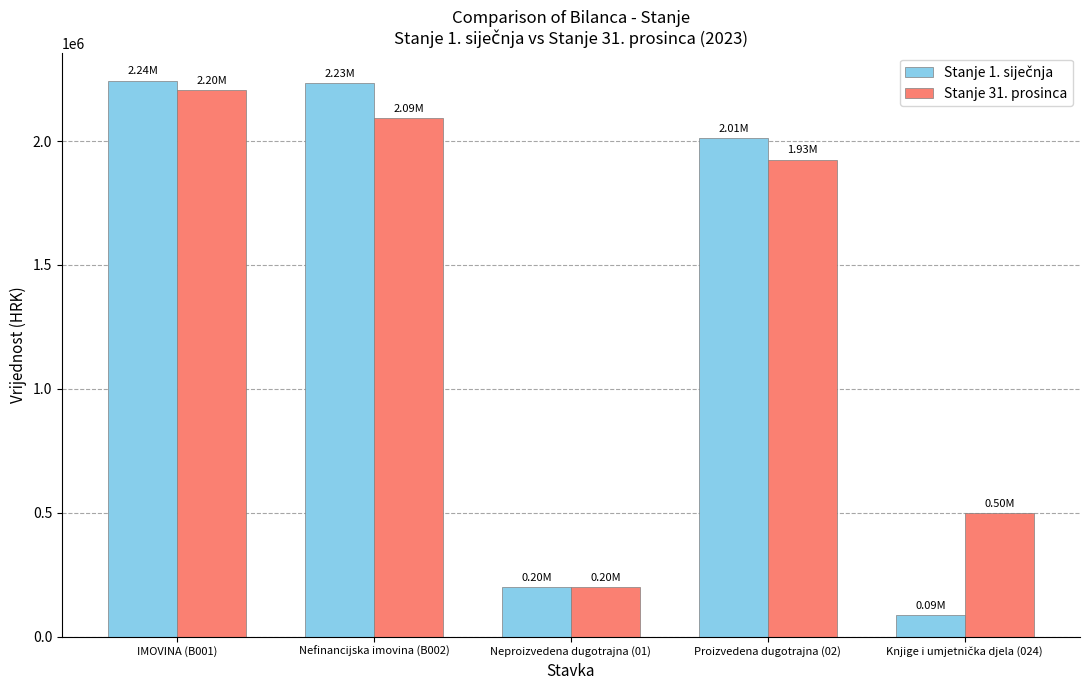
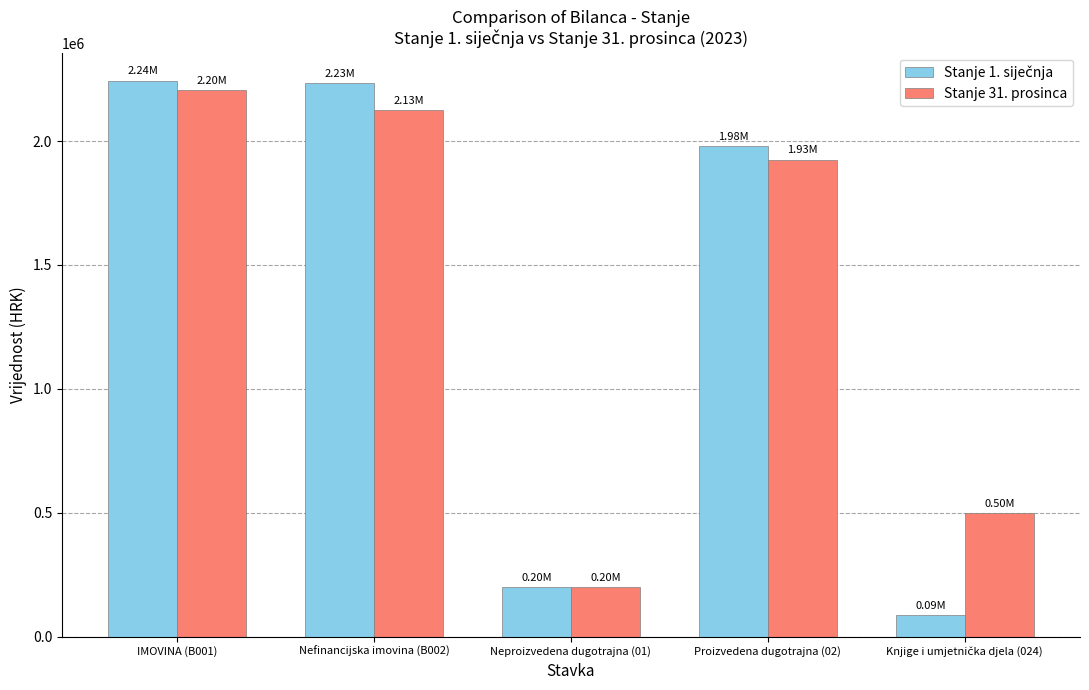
Stanje 31. prosinca, Nefinancijska imovina (B002): 2.09M -> 2.13M
Stanje 1. siječnja, Proizvedena dugotrajna (02): 2.01M -> 1.98M
